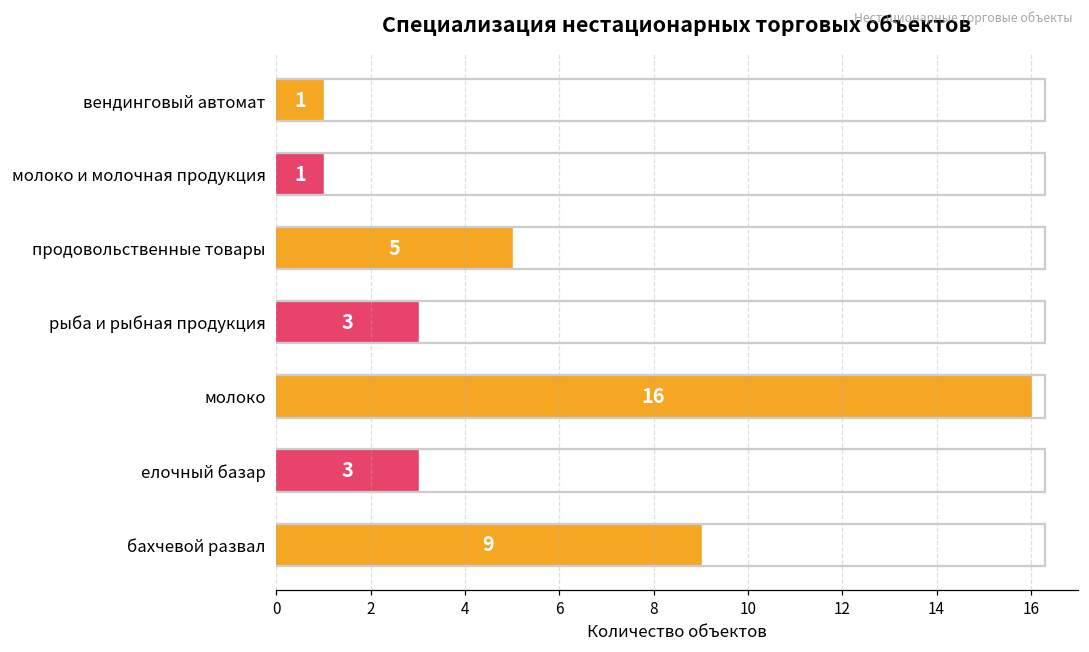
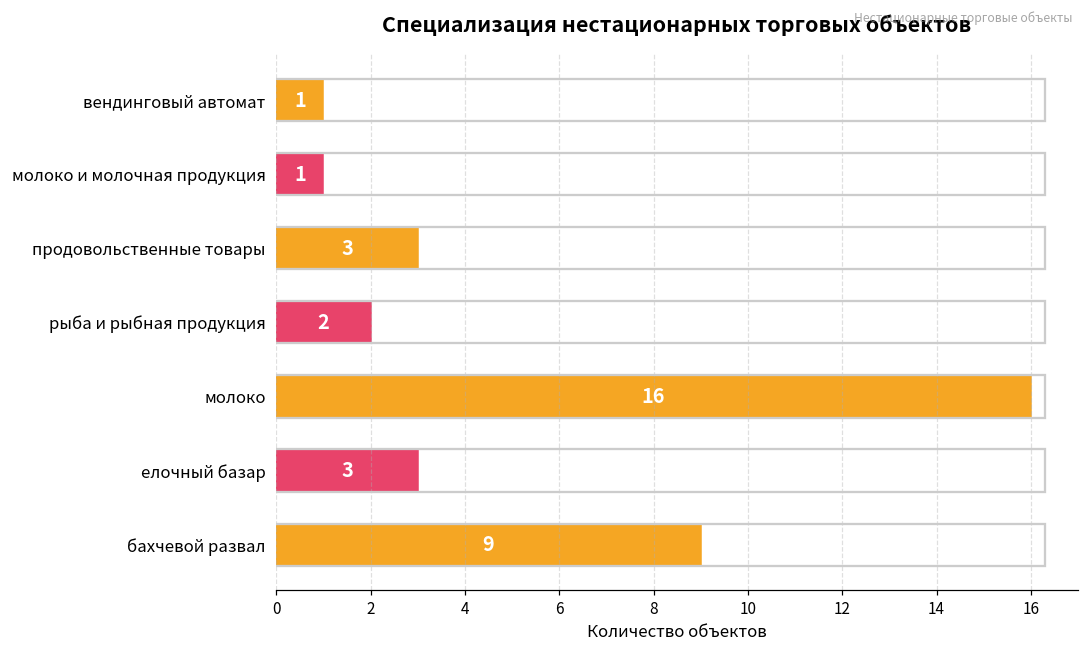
продовольственные товары: 5 -> 3
рыба и рыбная продукция: 3 -> 2
